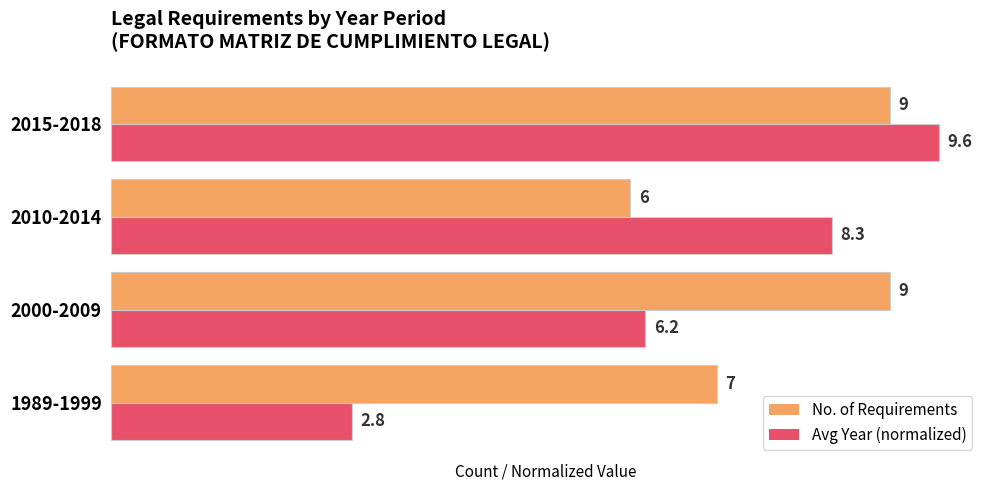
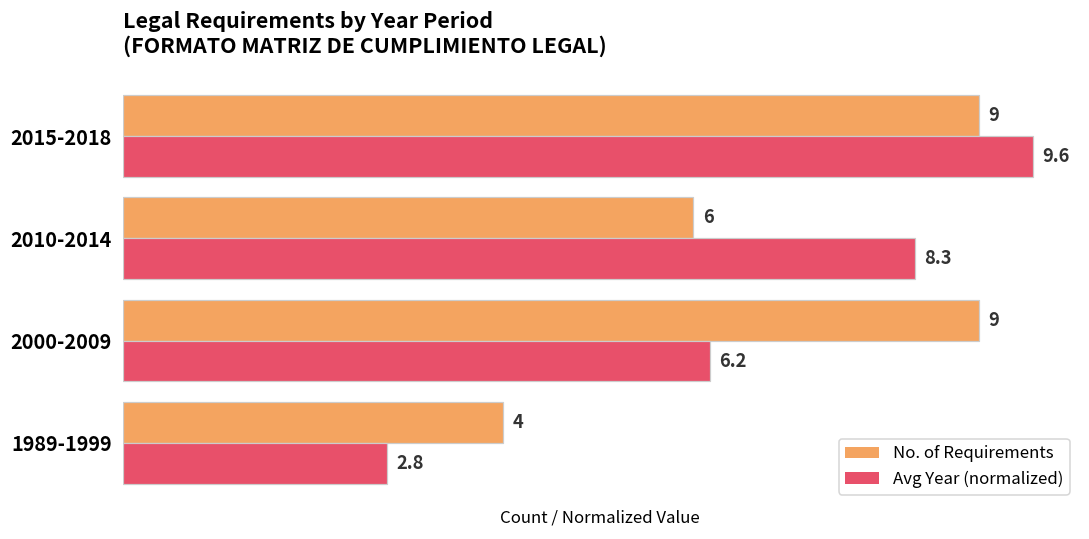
No. of Requirements, 1989-1999: 7 -> 4
